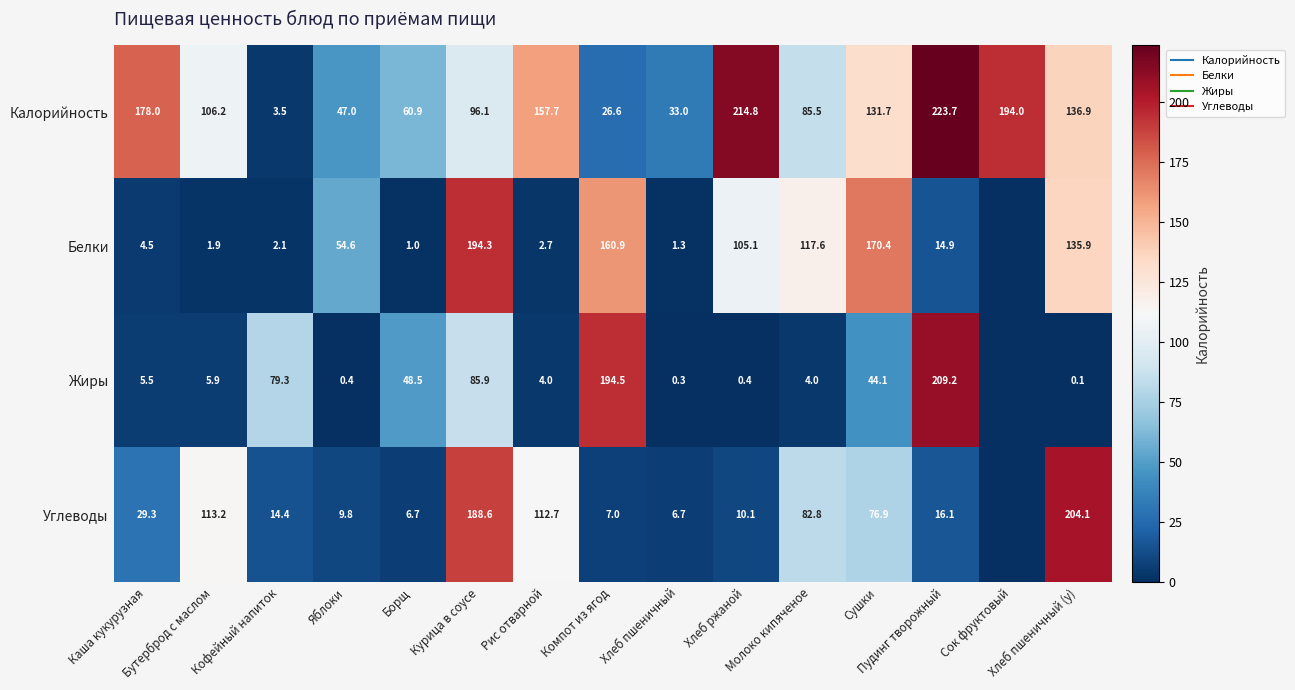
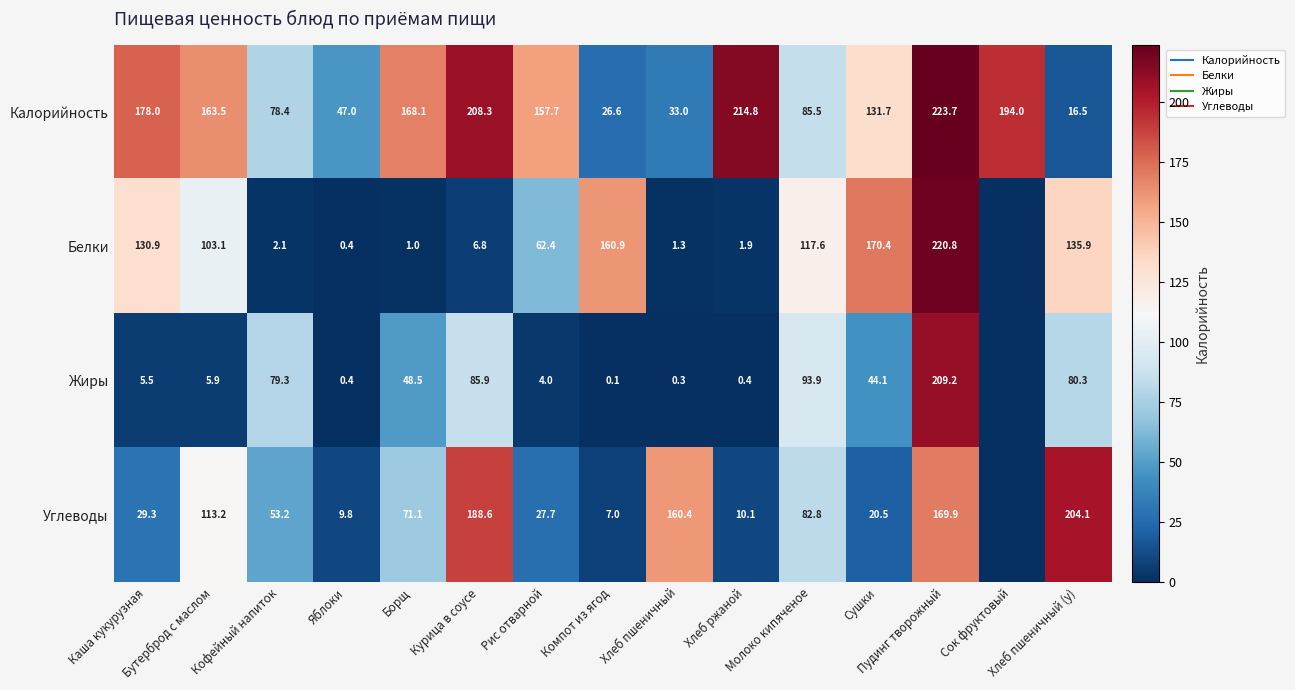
Калорийность, Бутерброд с маслом: 106.2 -> 163.5
Калорийность, Кофейный напиток: 3.5 -> 78.4
Калорийность, Борщ: 60.9 -> 168.1
Калорийность, Курица в соусе: 96.1 -> 208.3
Калорийность, Хлеб пшеничный (у): 136.9 -> 16.5
Белки, Каша кукурузная: 4.5 -> 130.9
Белки, Бутерброд с маслом: 1.9 -> 103.1
Белки, Яблоки: 54.6 -> 0.4
Белки, Курица в соусе: 194.3 -> 6.8
Белки, Рис отварной: 2.7 -> 62.4
Белки, Хлеб ржаной: 105.1 -> 1.9
Белки, Пудинг творожный: 14.9 -> 220.8
Жиры, Компот из ягод: 194.5 -> 0.1
Жиры, Молоко кипяченое: 4.0 -> 93.9
Жиры, Хлеб пшеничный (у): 0.1 -> 80.3
Углеводы, Кофейный напиток: 14.4 -> 53.2
Углеводы, Борщ: 6.7 -> 71.1
Углеводы, Рис отварной: 112.7 -> 27.7
Углеводы, Хлеб пшеничный: 6.7 -> 160.4
Углеводы, Сушки: 76.9 -> 20.5
Углеводы, Пудинг творожный: 16.1 -> 169.9
